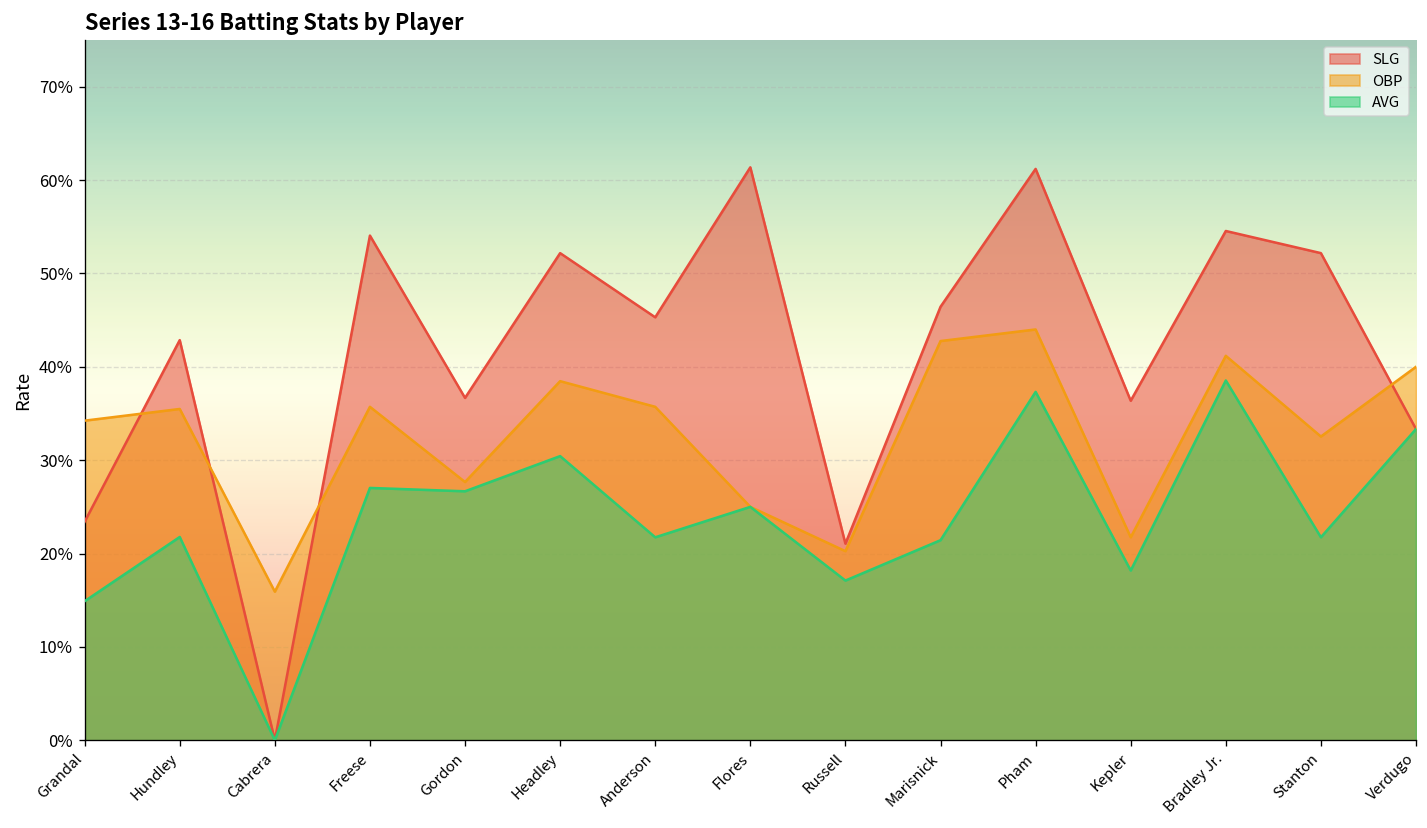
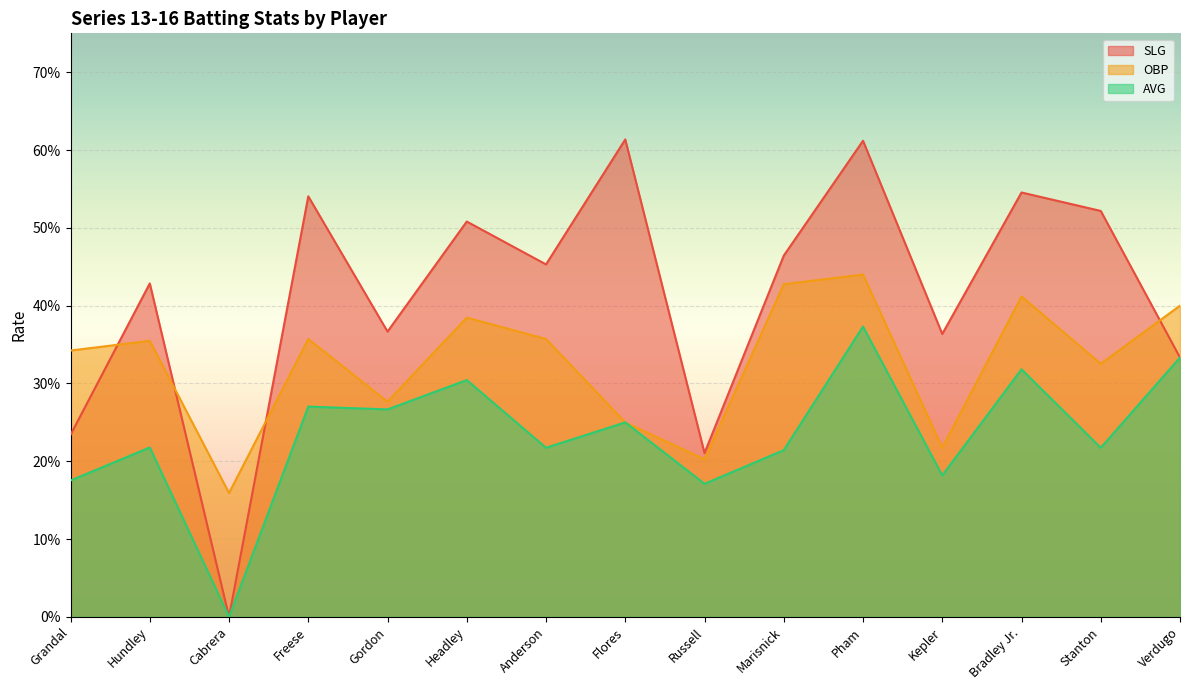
AVG, Grandal: 15% -> 18%
SLG, Headley: 52% -> 51%
AVG, Bradley Jr.: 39% -> 32%
